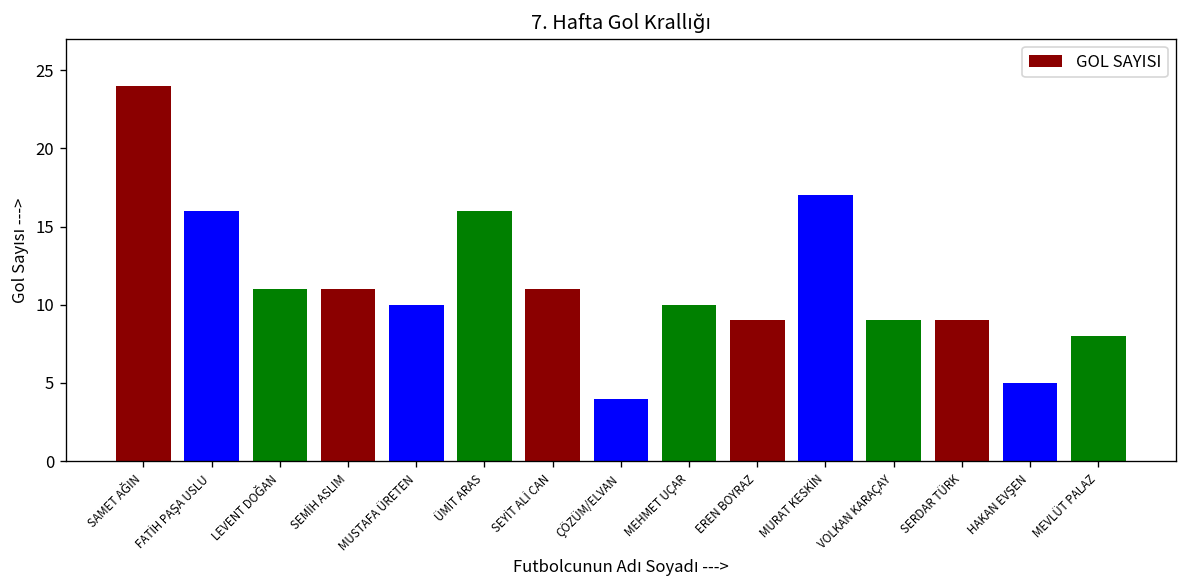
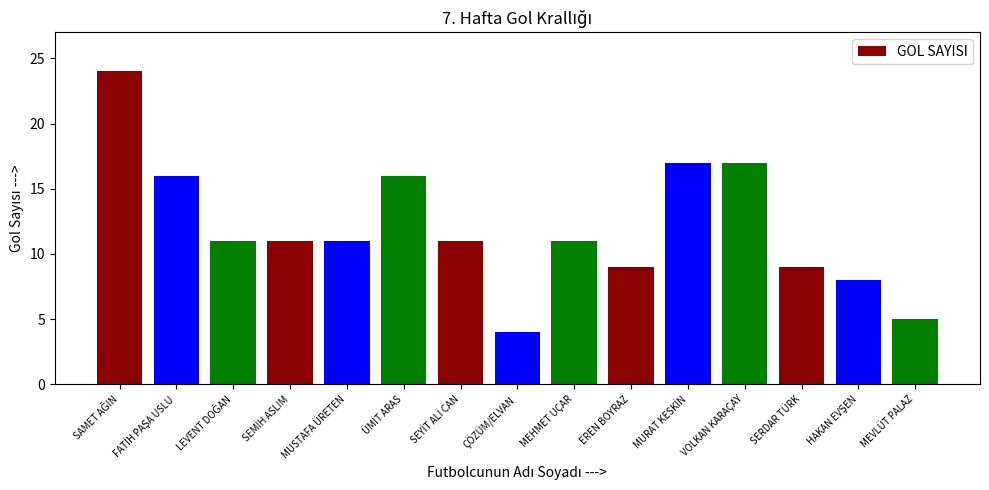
MUSTAFA ÜRETEN: 10 -> 11
MEHMET UÇAR: 10 -> 11
VOLKAN KARAÇAY: 9 -> 17
HAKAN EVŞEN: 5 -> 8
MEVLÜT PALAZ: 8 -> 5
